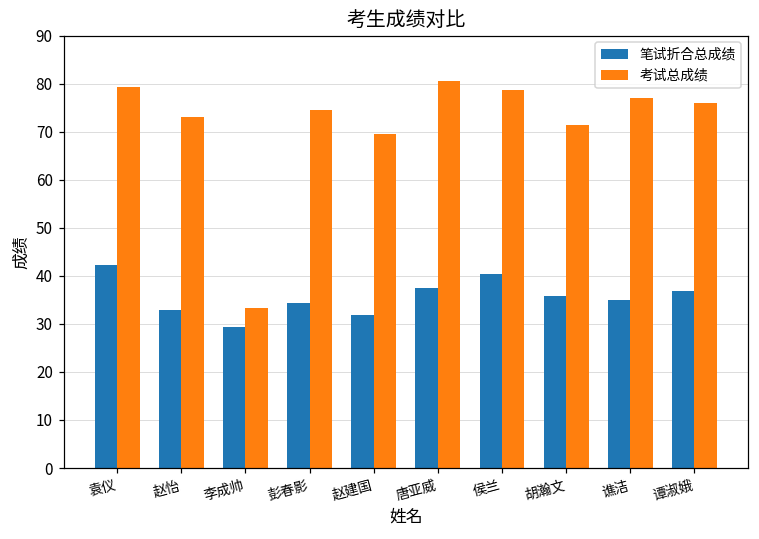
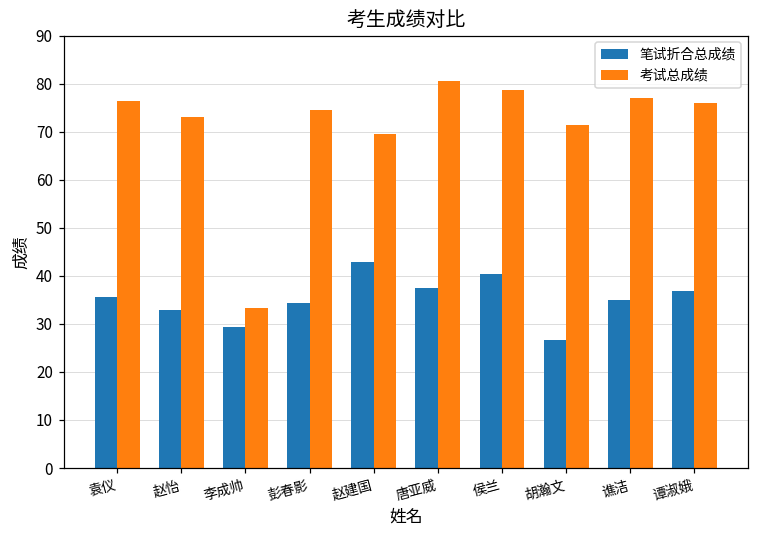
笔试折合总成绩, 袁仪: 42 -> 36
考试总成绩, 袁仪: 79 -> 76
笔试折合总成绩, 赵建国: 32 -> 43
笔试折合总成绩, 胡瀚文: 36 -> 27
